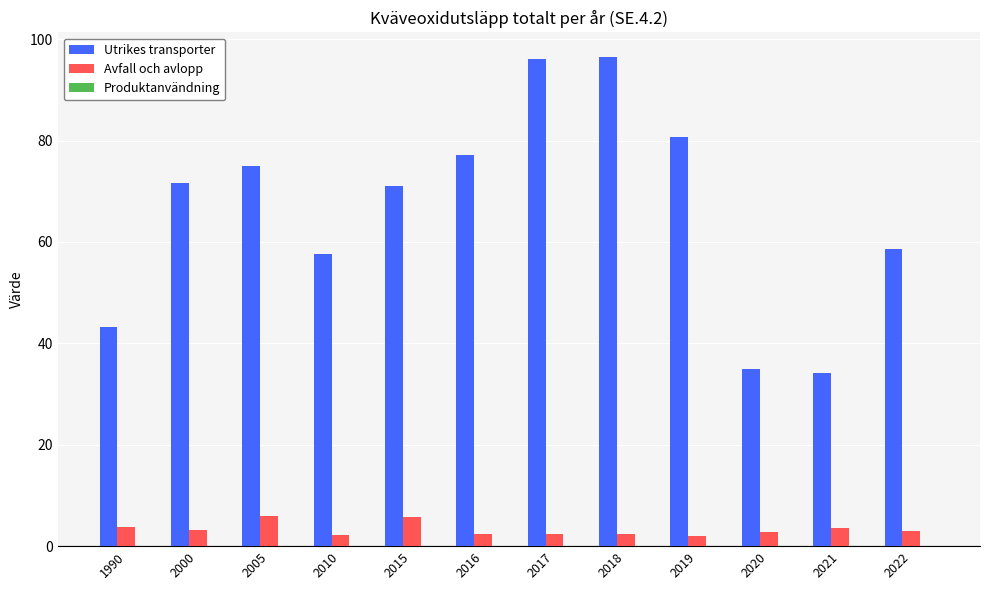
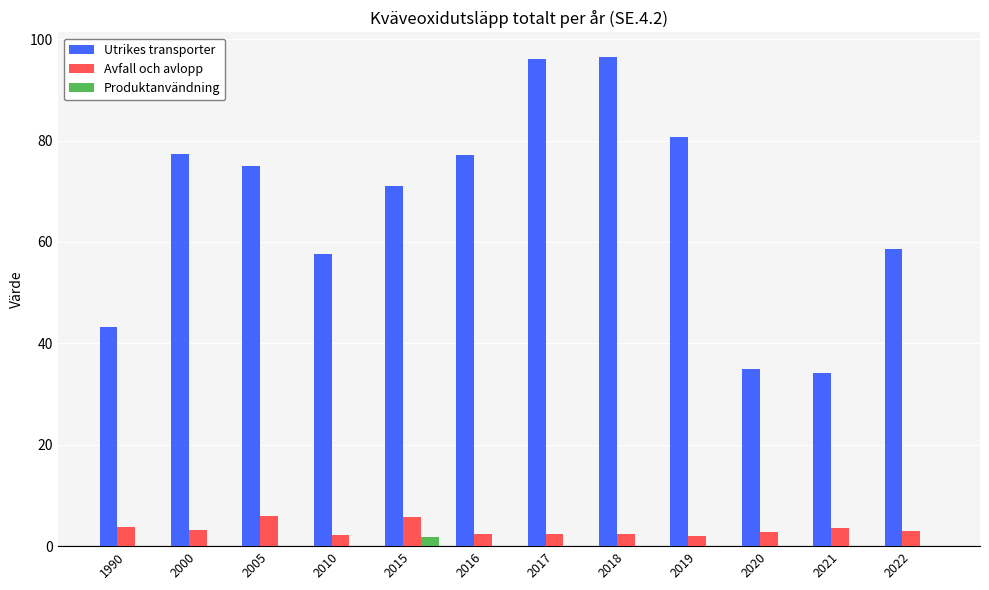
Utrikes transporter, 2000: 72 -> 77
Produktanvändning, 2015: 0 -> 2
